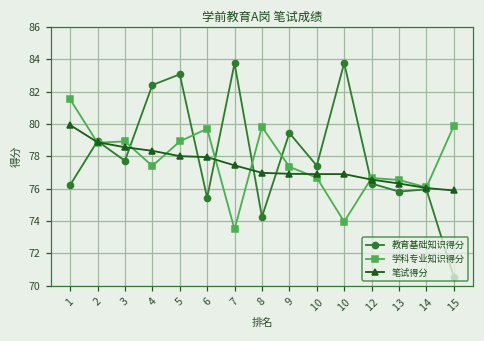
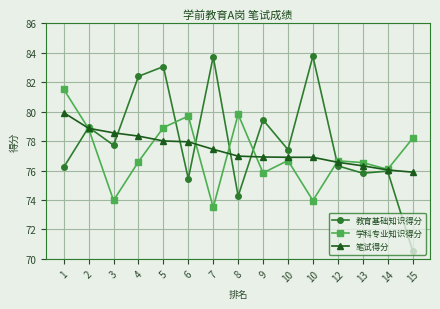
学科专业知识得分, 3: 78.9 -> 74.0
学科专业知识得分, 4: 77.4 -> 76.6
学科专业知识得分, 9: 77.4 -> 75.8
学科专业知识得分, 15: 79.9 -> 78.2
